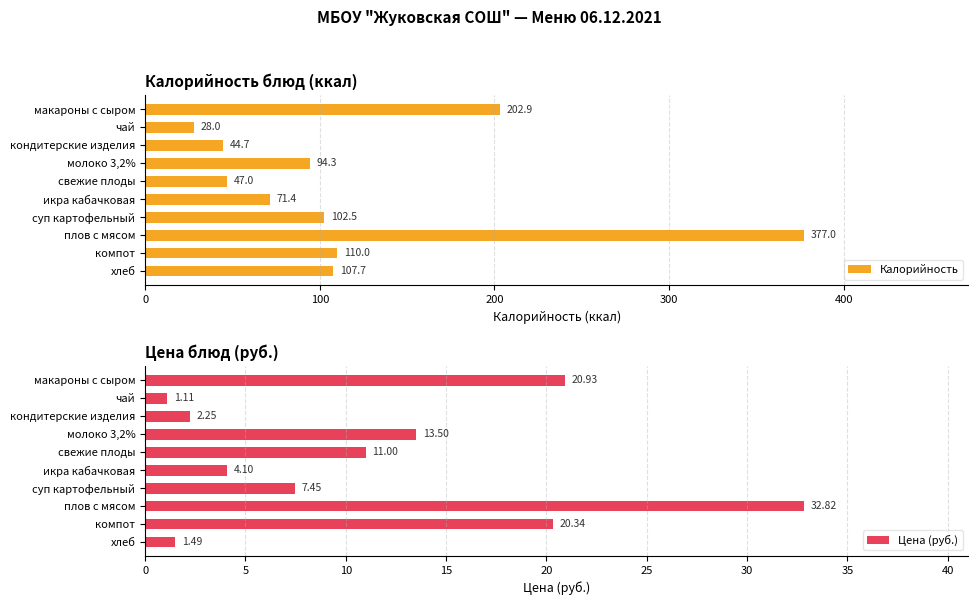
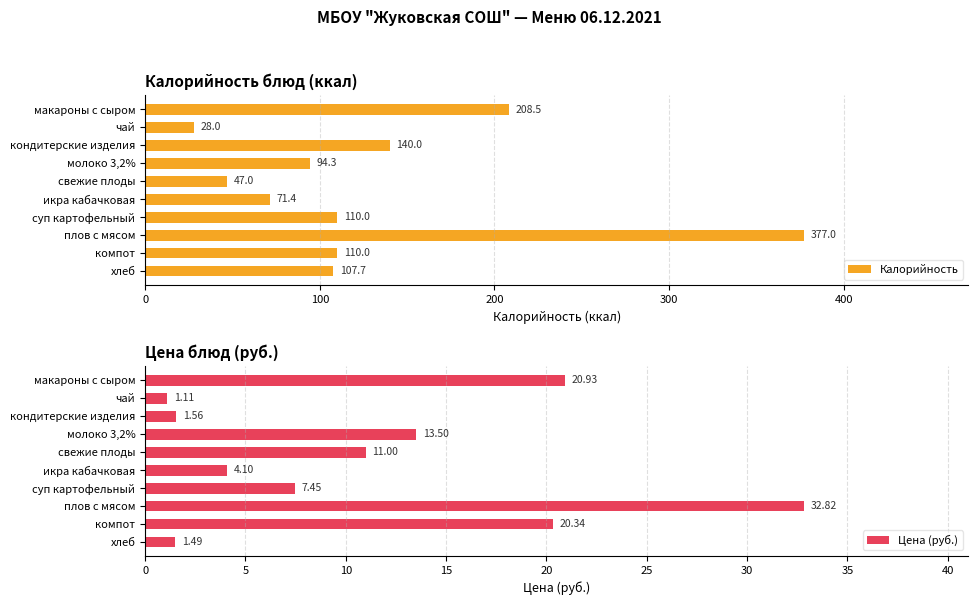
Калорийность блюд (ккал), макароны с сыром: 202.9 -> 208.5
Калорийность блюд (ккал), кондитерские изделия: 44.7 -> 140.0
Калорийность блюд (ккал), суп картофельный: 102.5 -> 110.0
Цена блюд (руб.), кондитерские изделия: 2.25 -> 1.56
